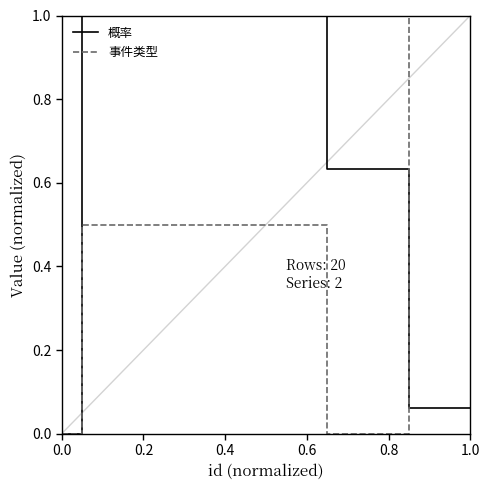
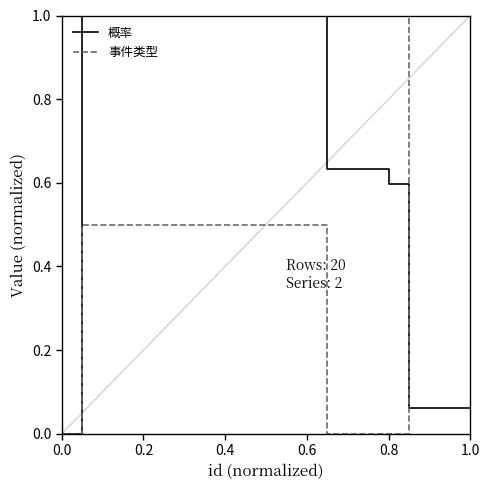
概率, 0.8: 0.63 -> 0.60
